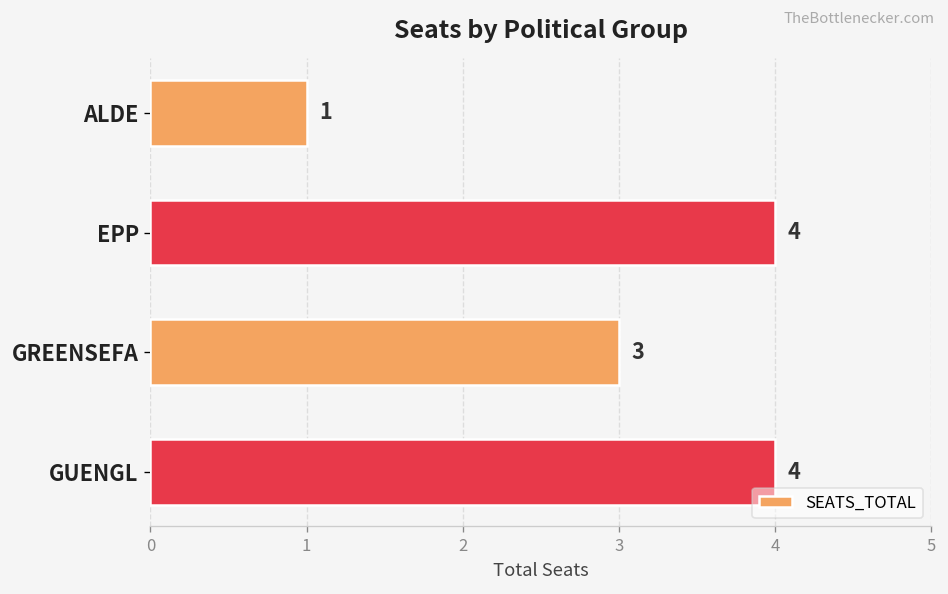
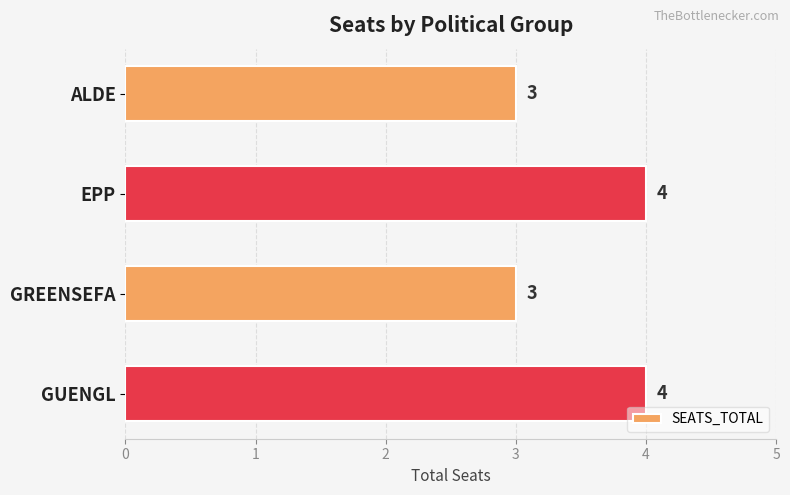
ALDE: 1 -> 3
